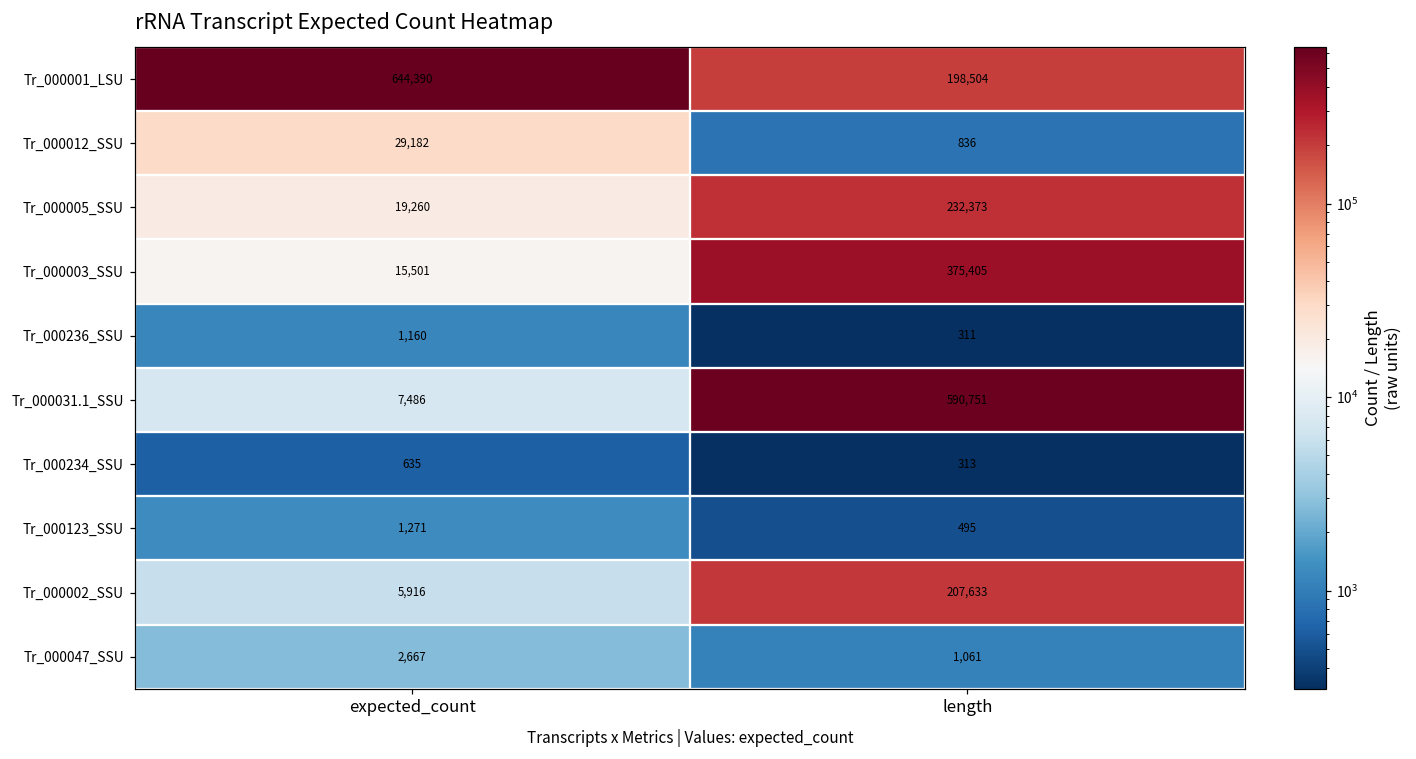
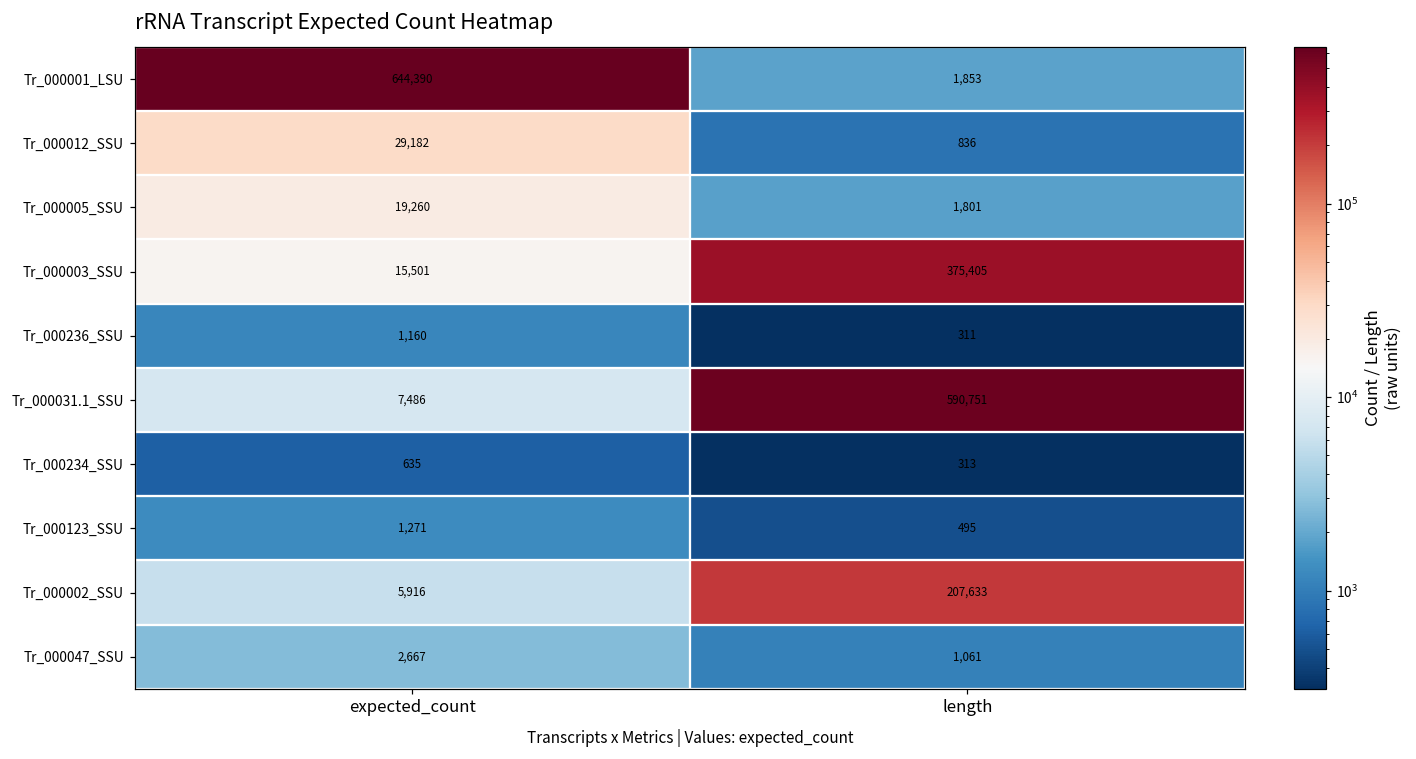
Tr_000001_LSU, length: 198,504 -> 1,853
Tr_000005_SSU, length: 232,373 -> 1,801
